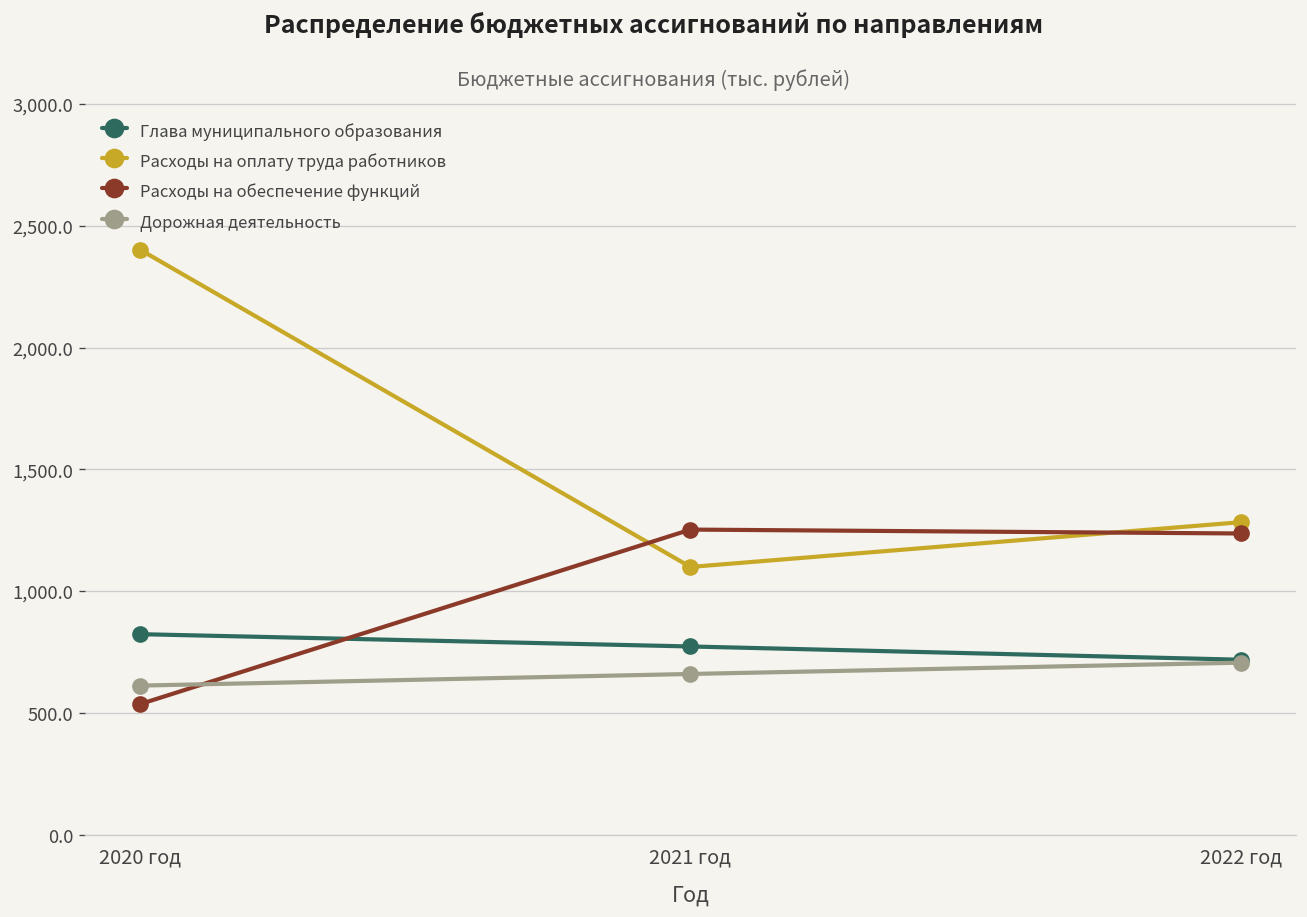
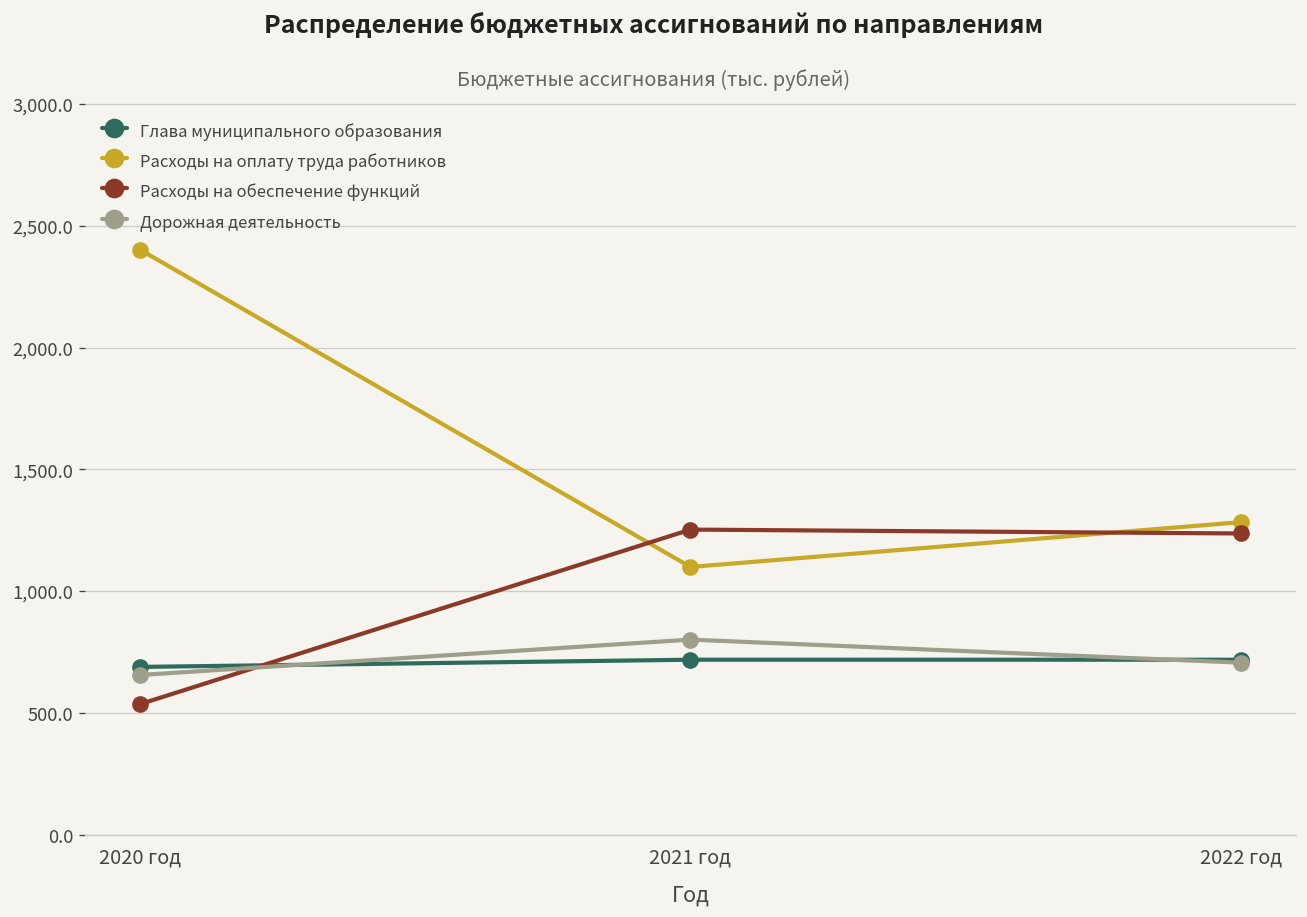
Глава муниципального образования, 2020 год: 820 -> 690
Дорожная деятельность, 2020 год: 610 -> 660
Глава муниципального образования, 2021 год: 770 -> 720
Дорожная деятельность, 2021 год: 660 -> 800
